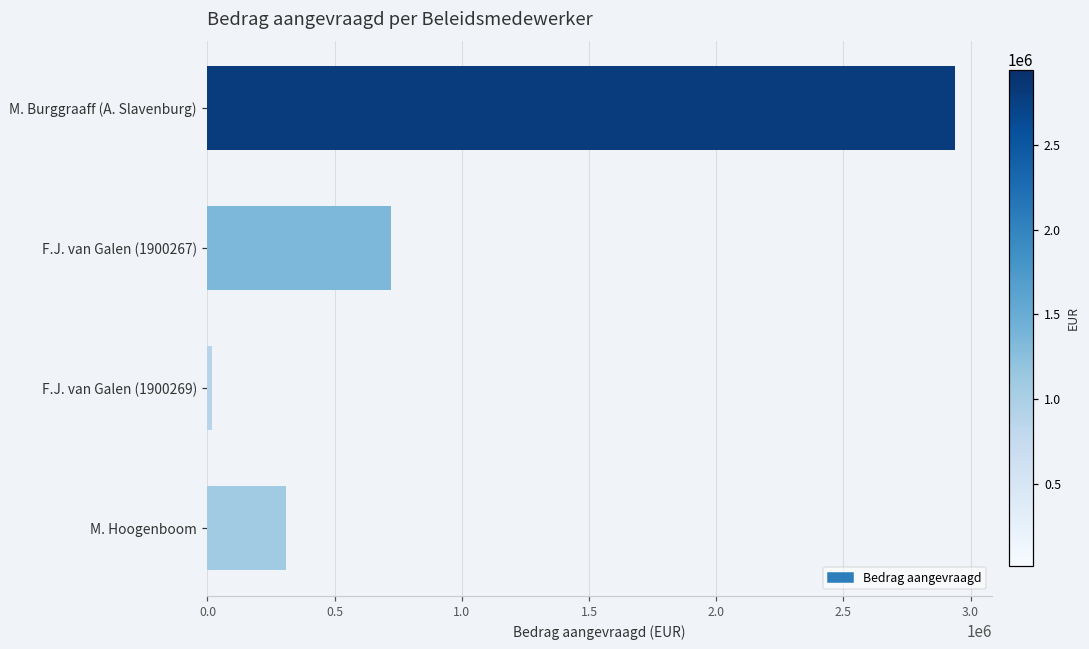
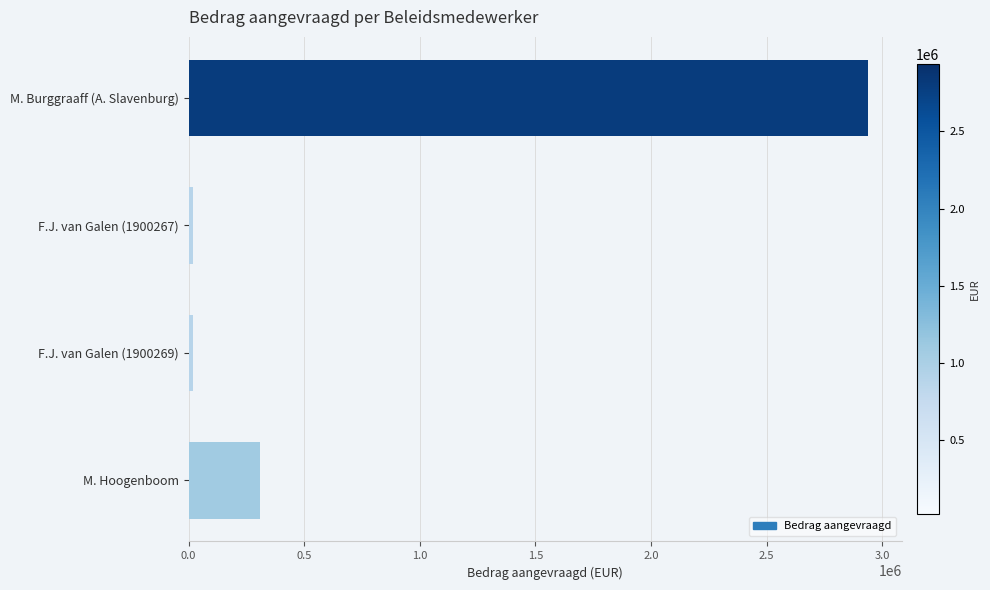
F.J. van Galen (1900267): 720000 -> 20000
